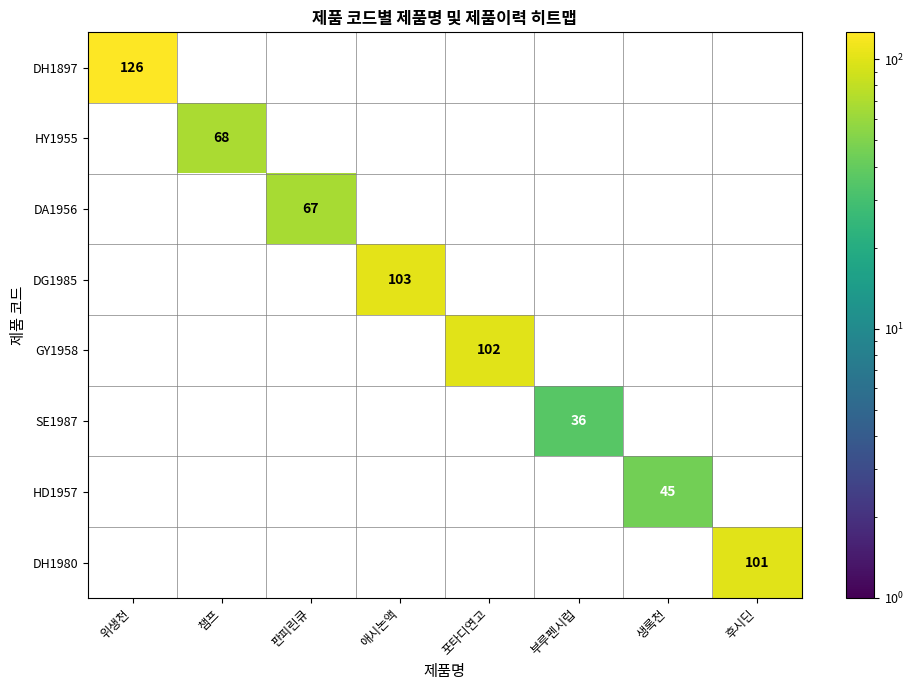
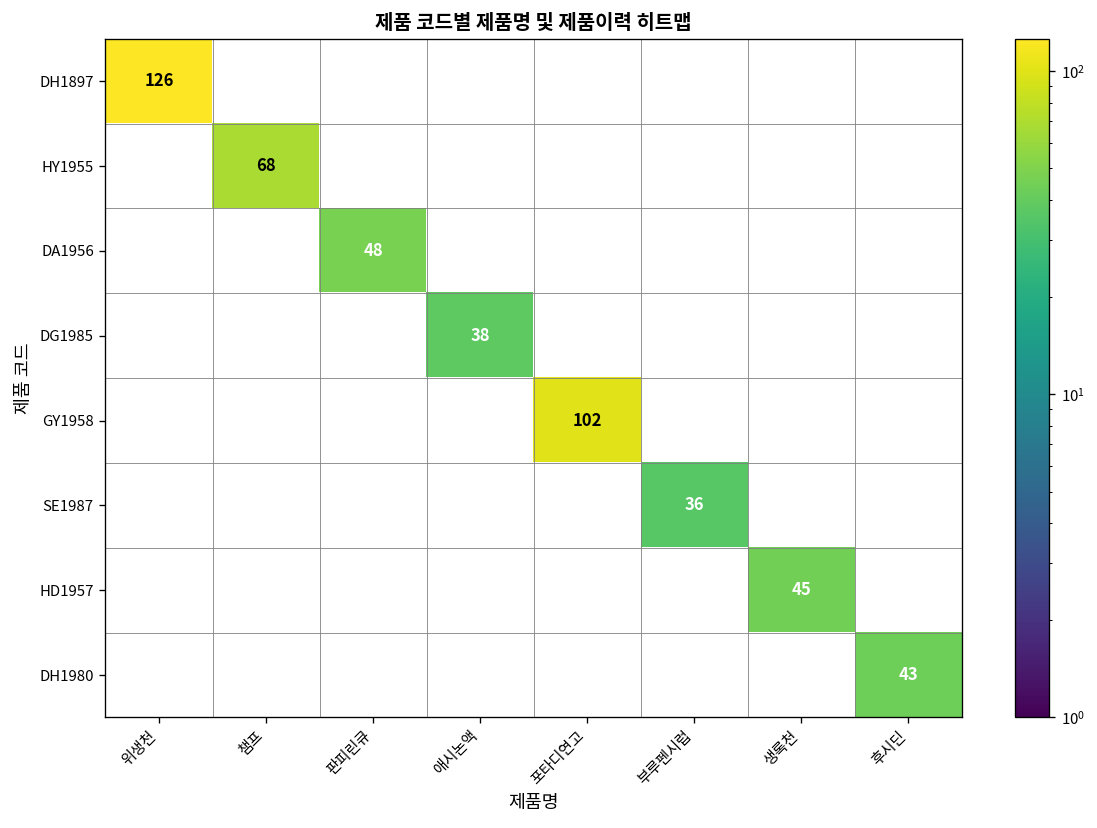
DA1956, 판피린큐: 67 -> 48
DG1985, 애시논액: 103 -> 38
DH1980, 후시딘: 101 -> 43
